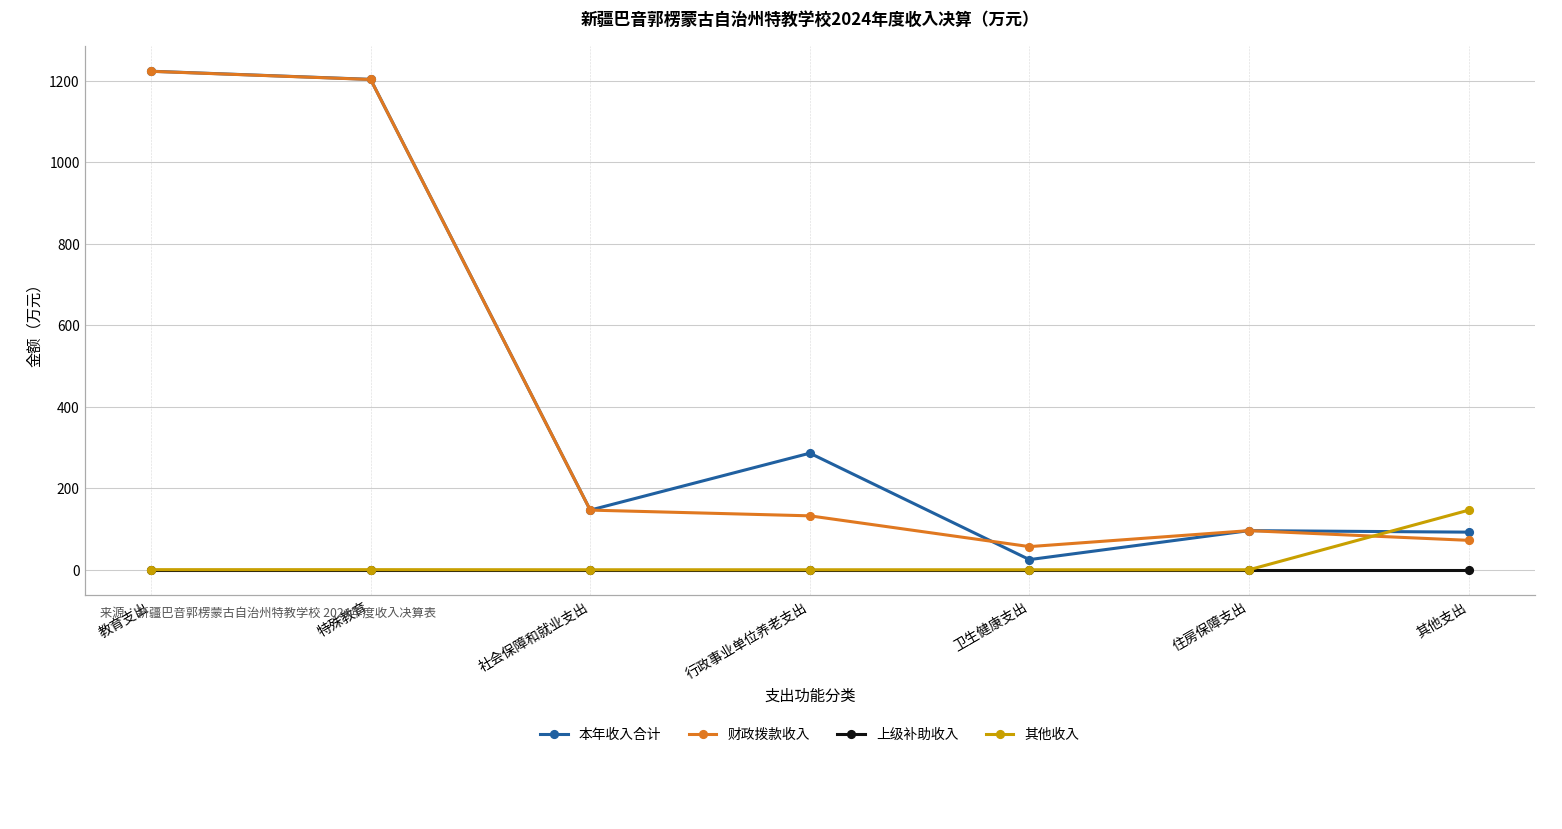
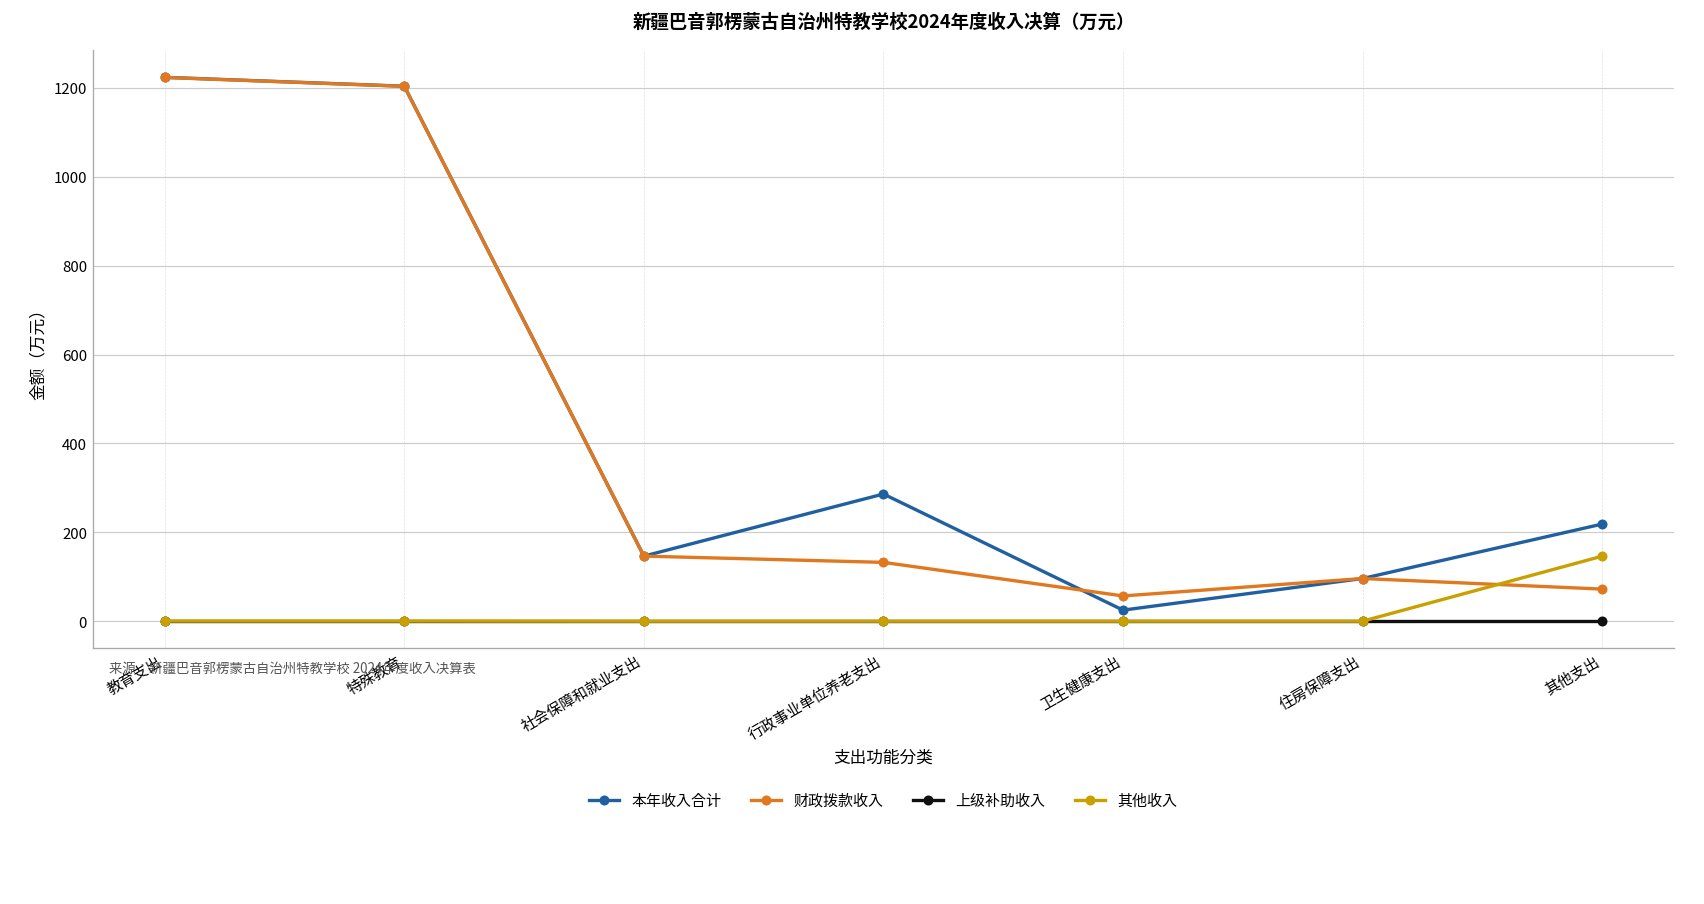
本年收入合计, 其他支出: 90 -> 220
